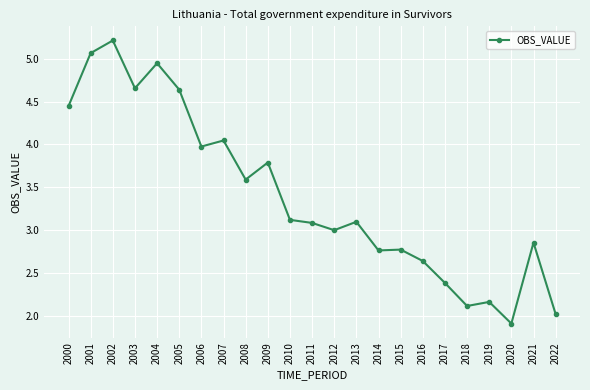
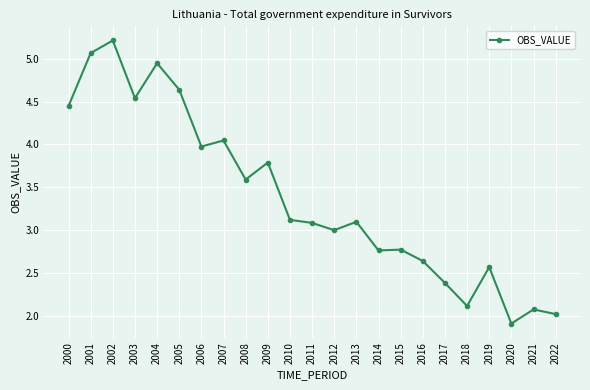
2003: 4.7 -> 4.5
2019: 2.2 -> 2.6
2021: 2.9 -> 2.1
